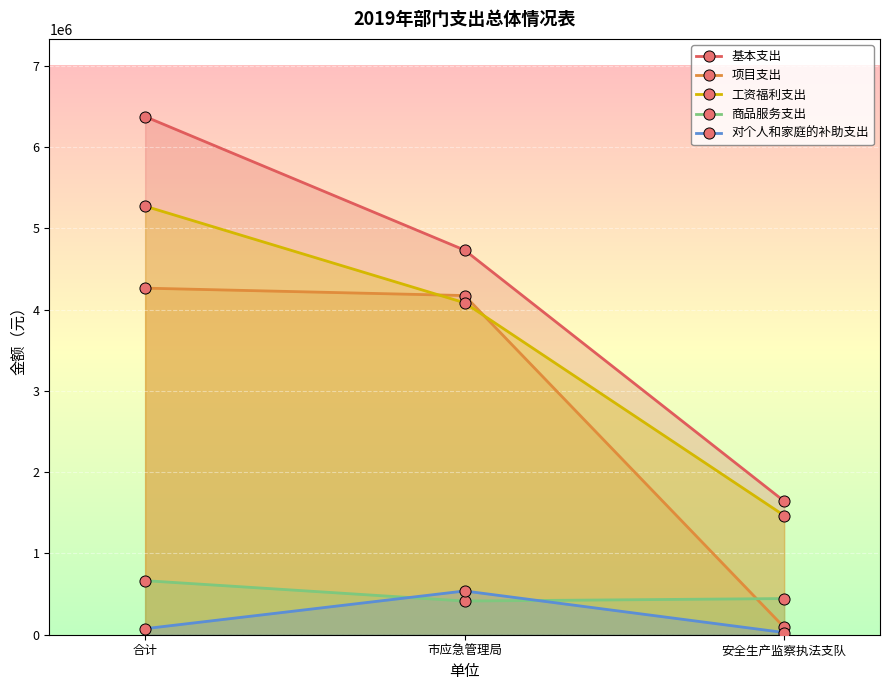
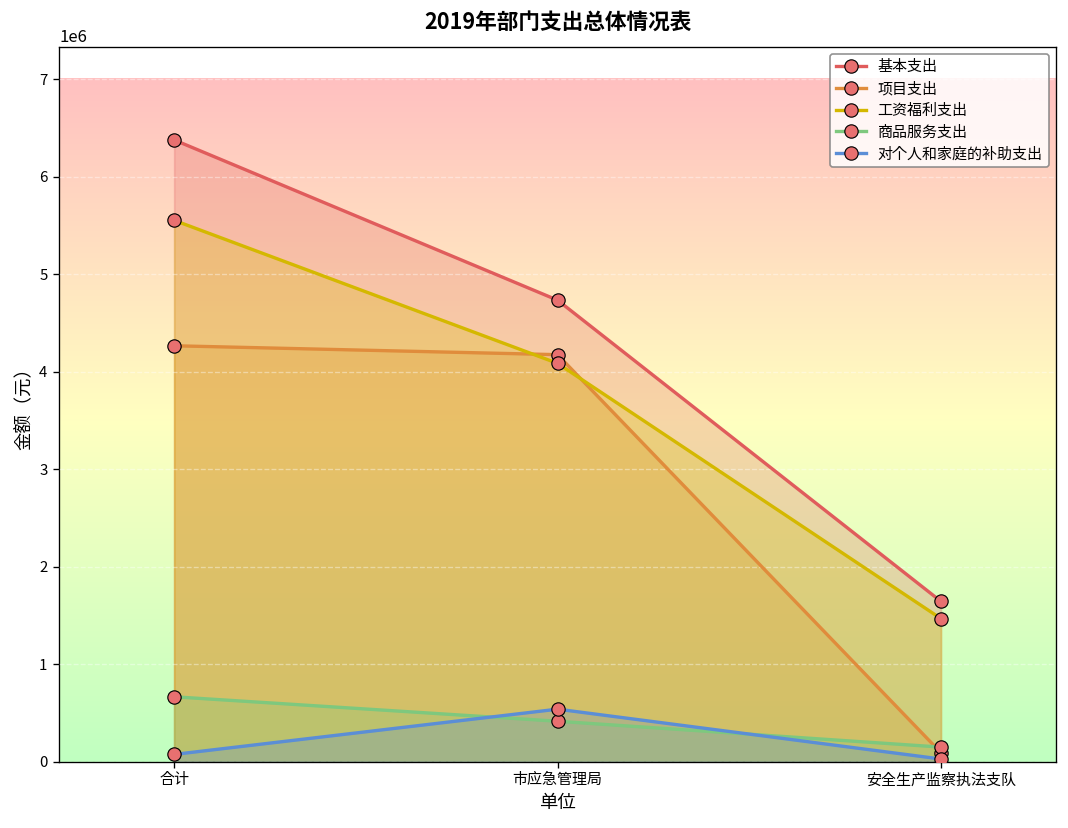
工资福利支出, 合计: 5300000 -> 5600000
商品服务支出, 安全生产监察执法支队: 400000 -> 100000
